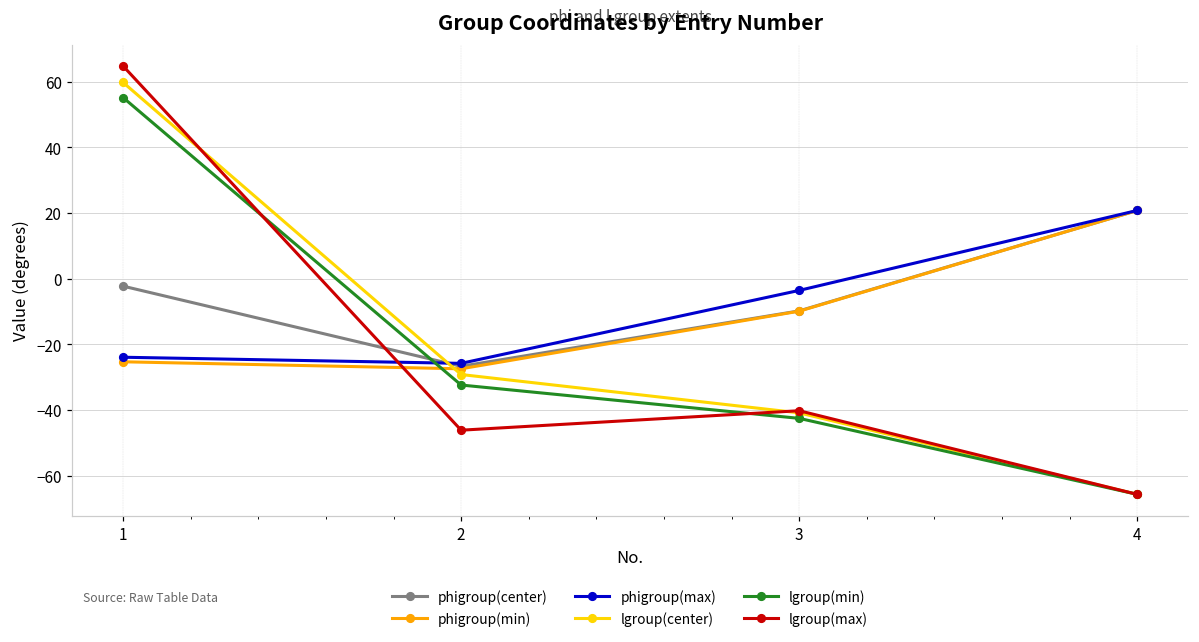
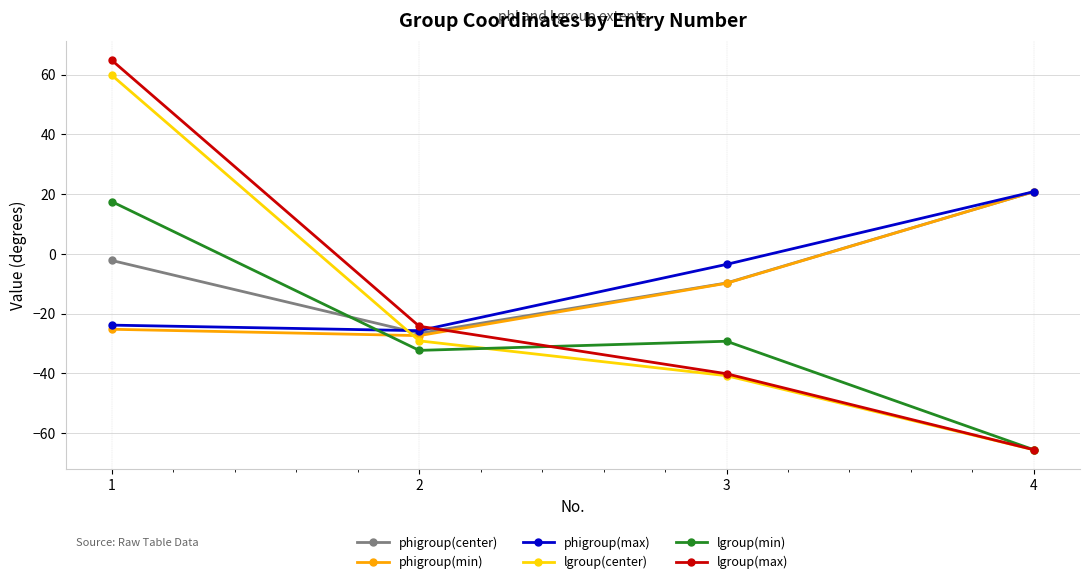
lgroup(min), 1: 55 -> 17
lgroup(max), 2: -46 -> -24
lgroup(min), 3: -42 -> -29
